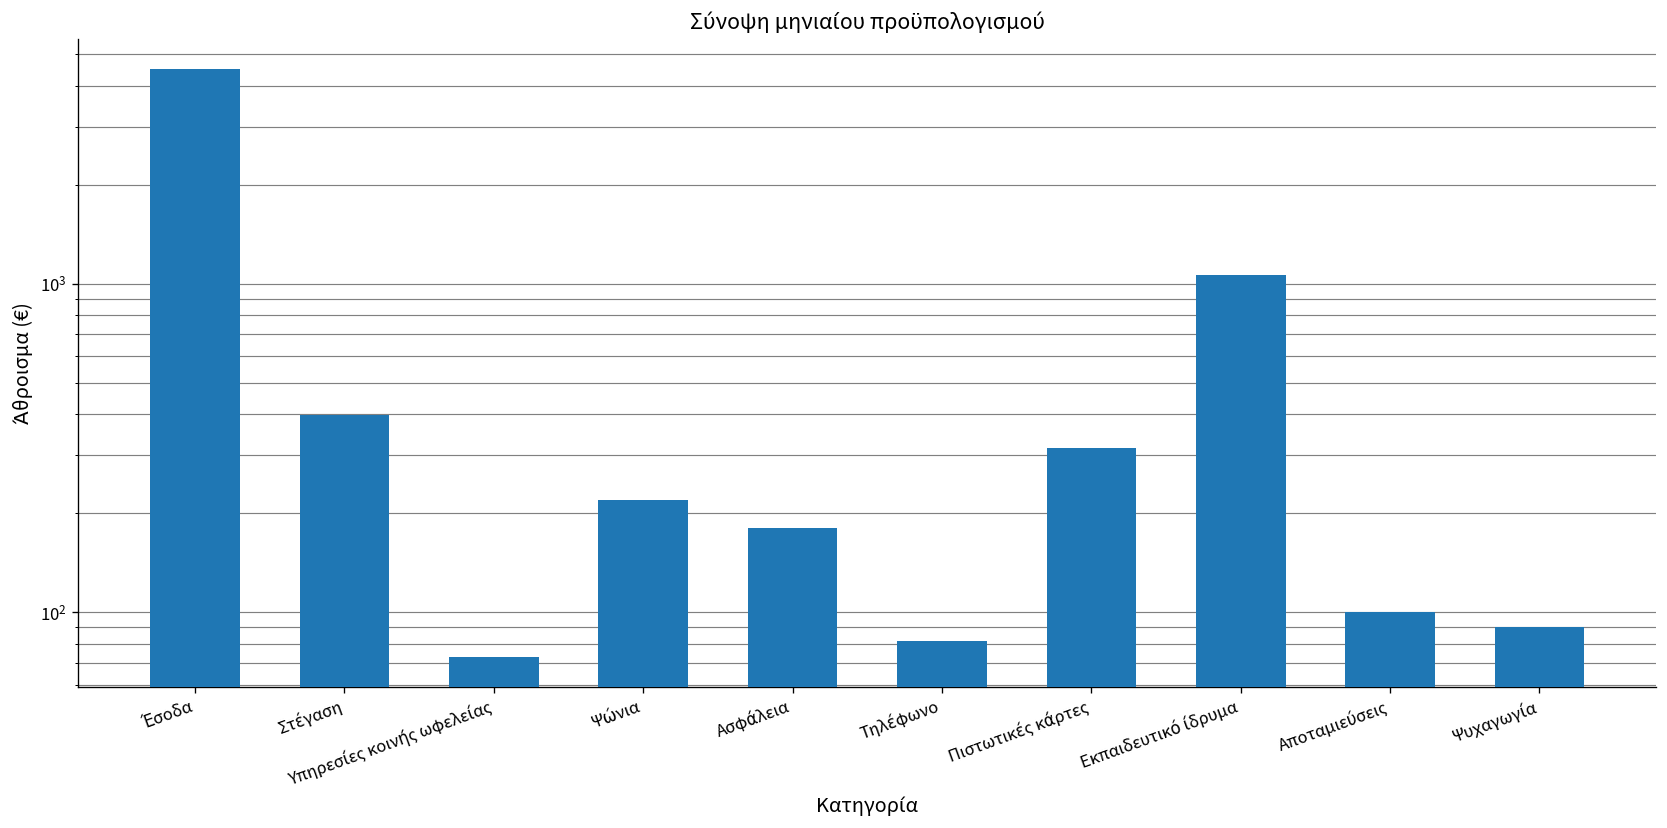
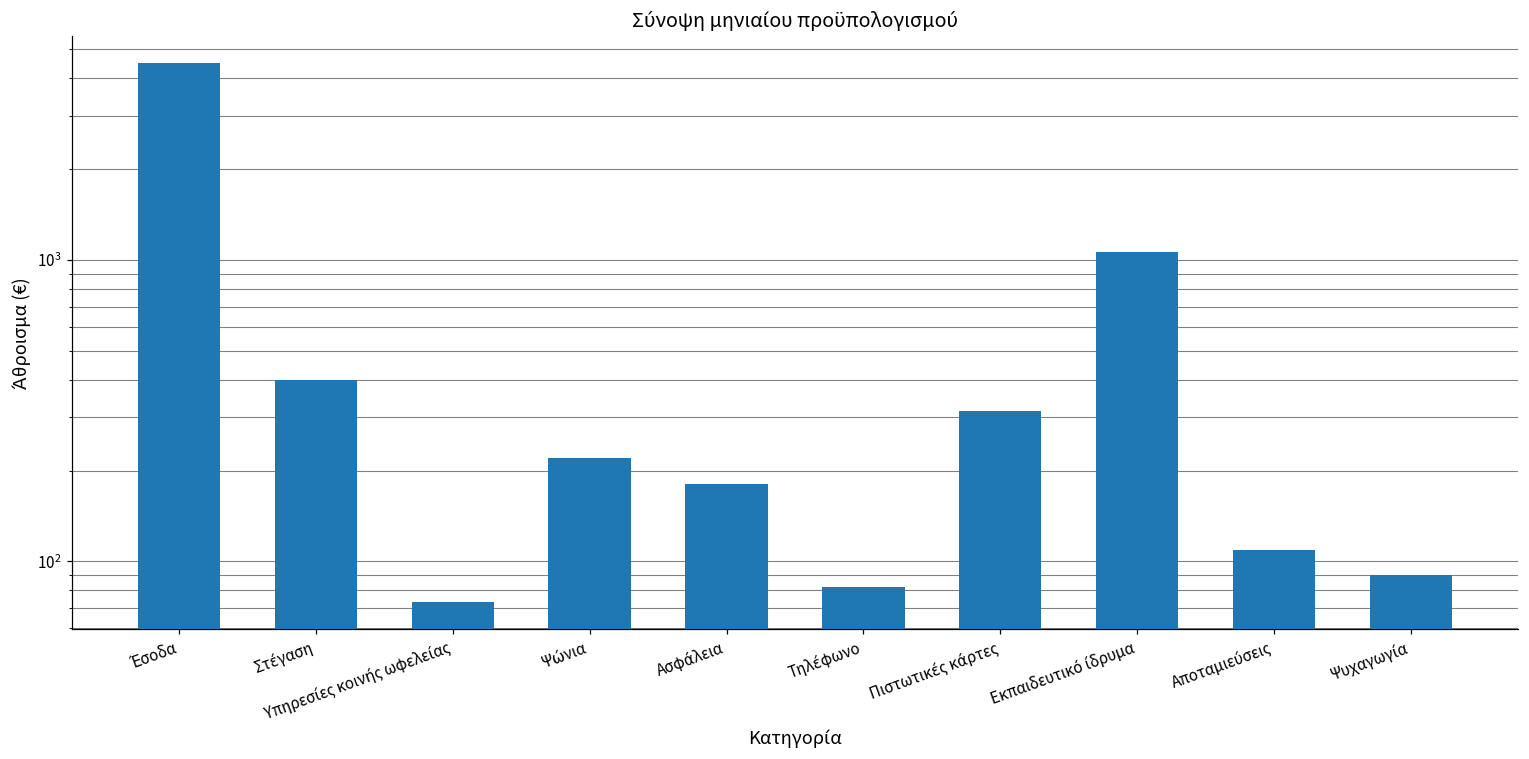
Αποταμιεύσεις: 100 -> 109
